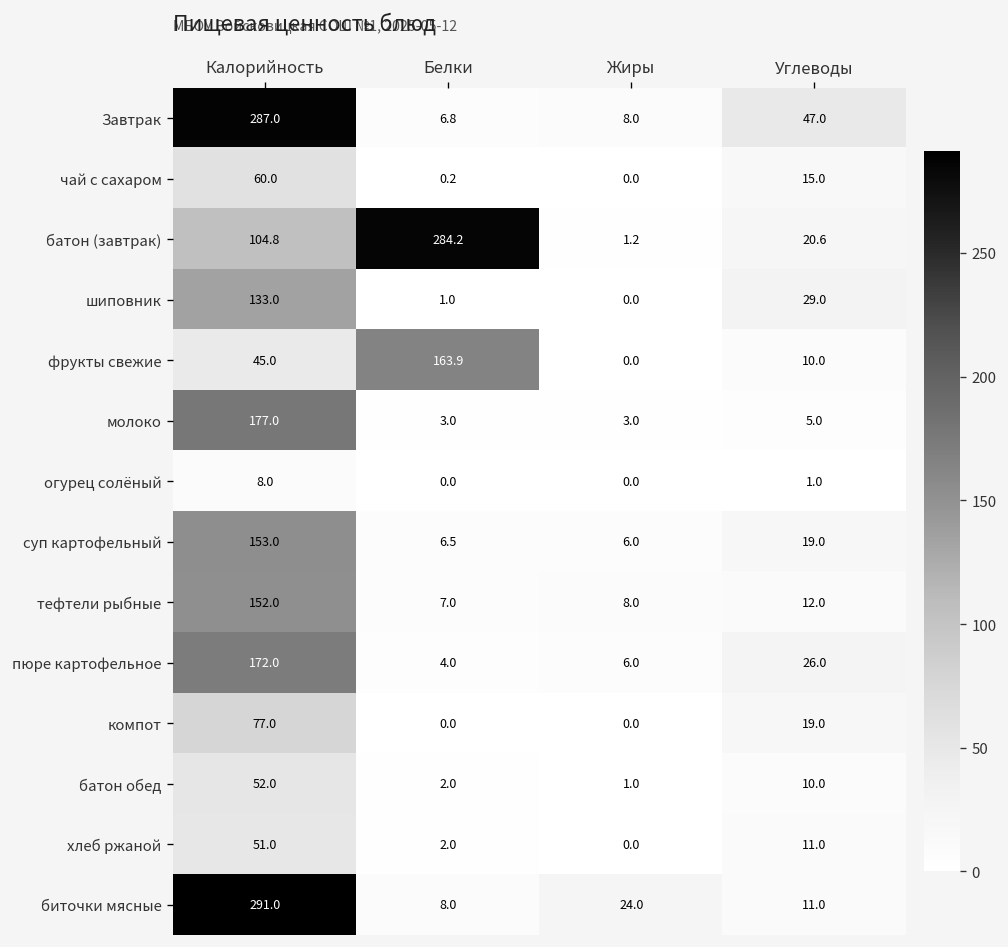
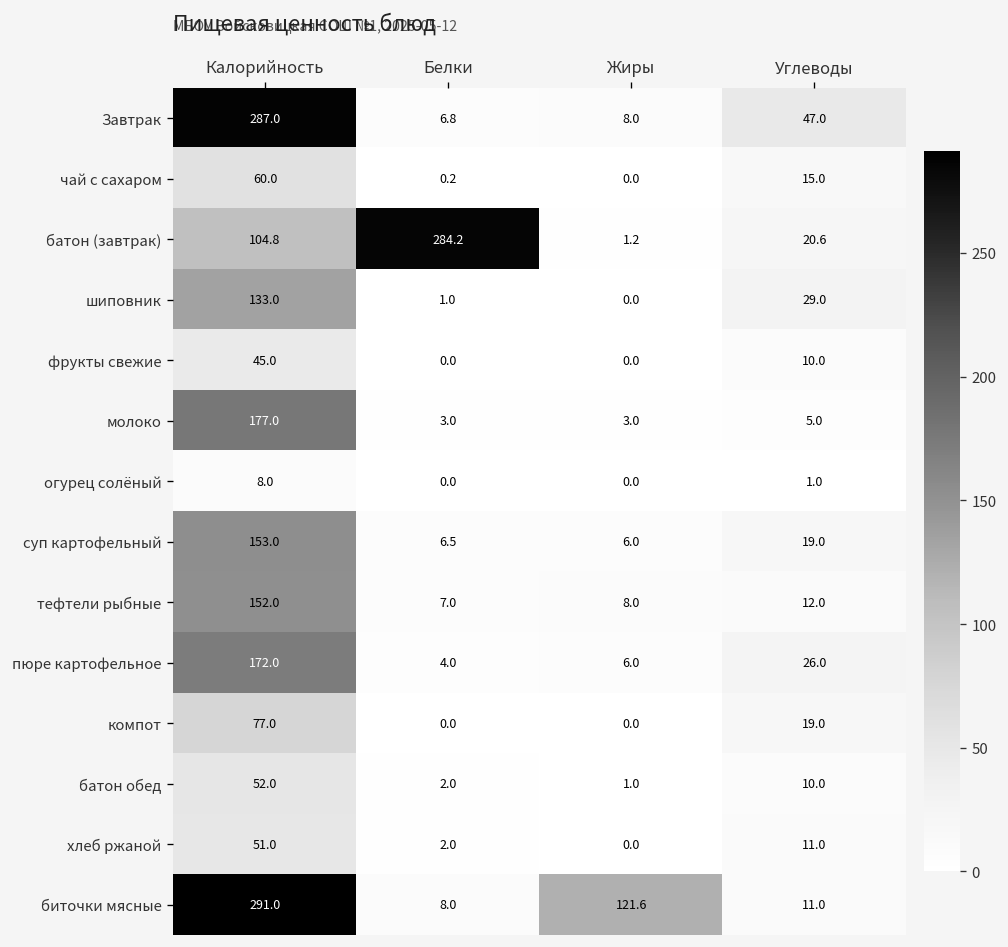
фрукты свежие, Белки: 163.9 -> 0.0
биточки мясные, Жиры: 24.0 -> 121.6
